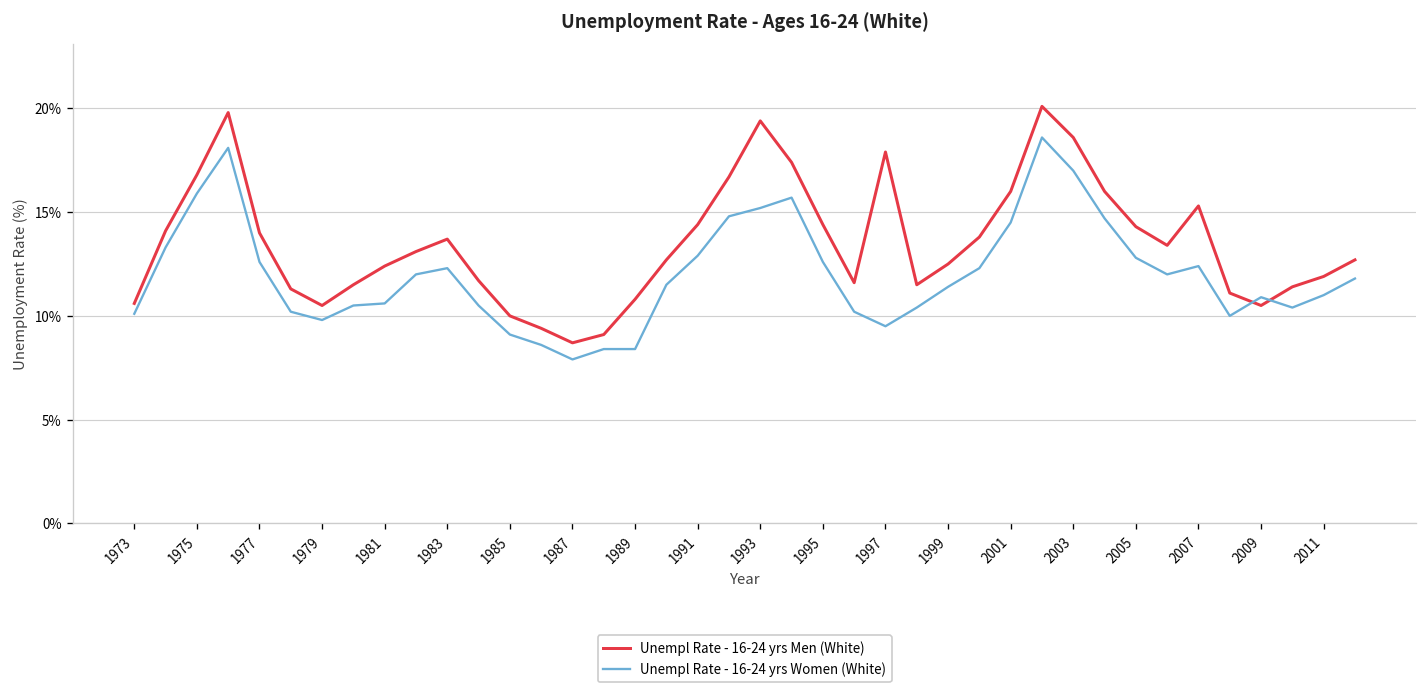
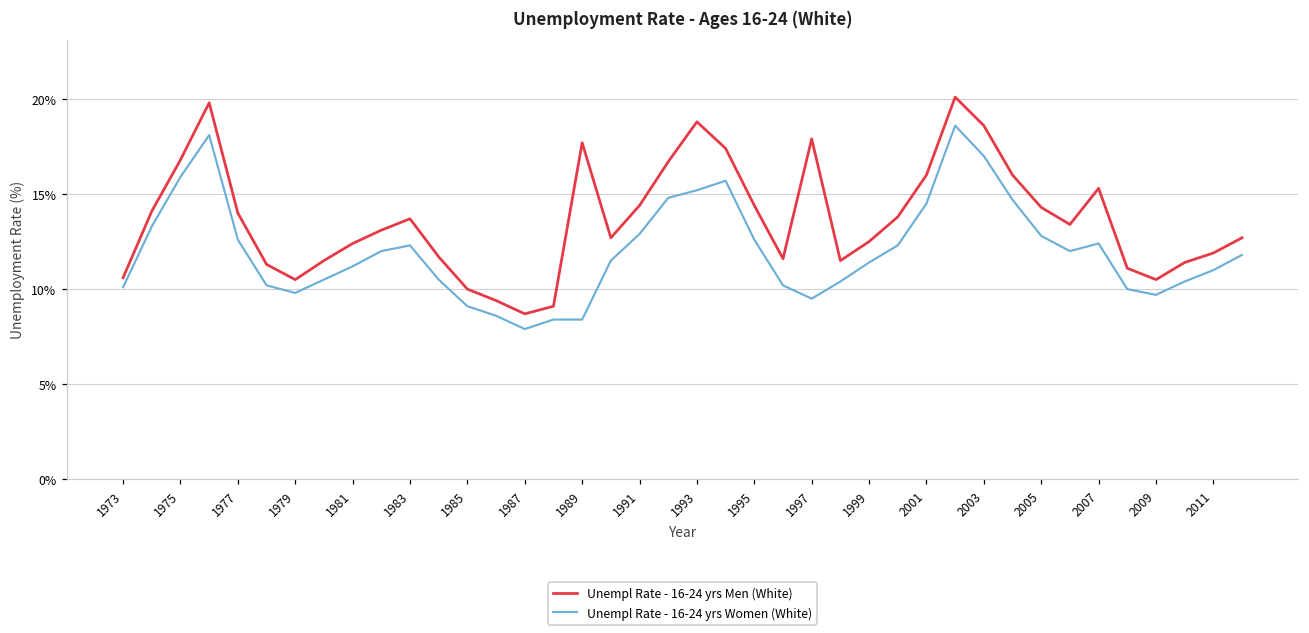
Unempl Rate - 16-24 yrs Women (White), 1981: 10.6% -> 11.2%
Unempl Rate - 16-24 yrs Men (White), 1989: 10.8% -> 17.7%
Unempl Rate - 16-24 yrs Men (White), 1993: 19.4% -> 18.8%
Unempl Rate - 16-24 yrs Women (White), 2009: 10.9% -> 9.7%
